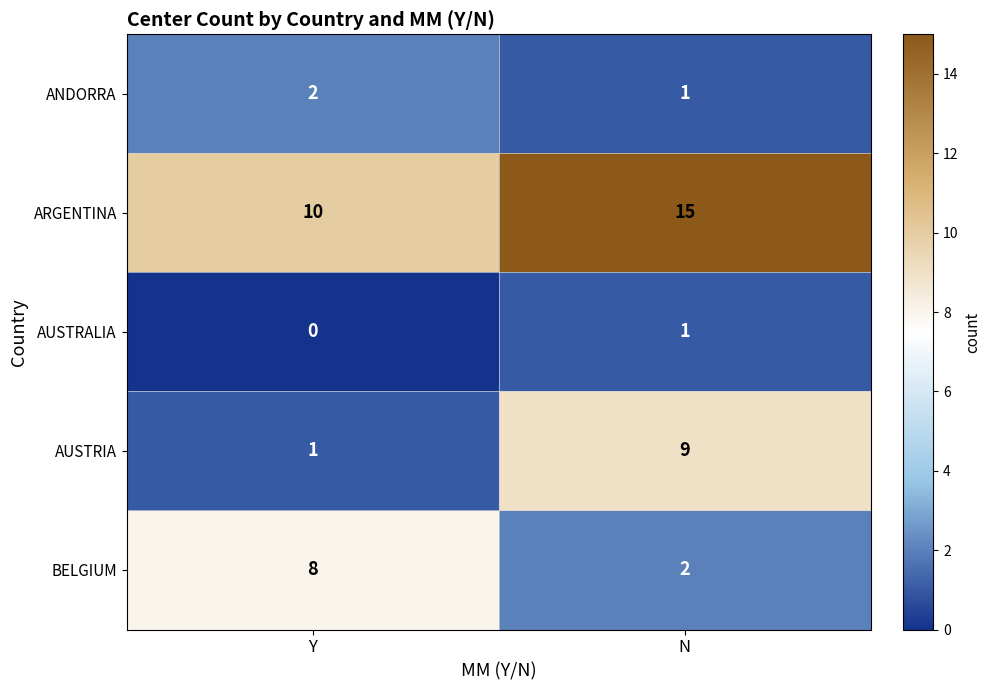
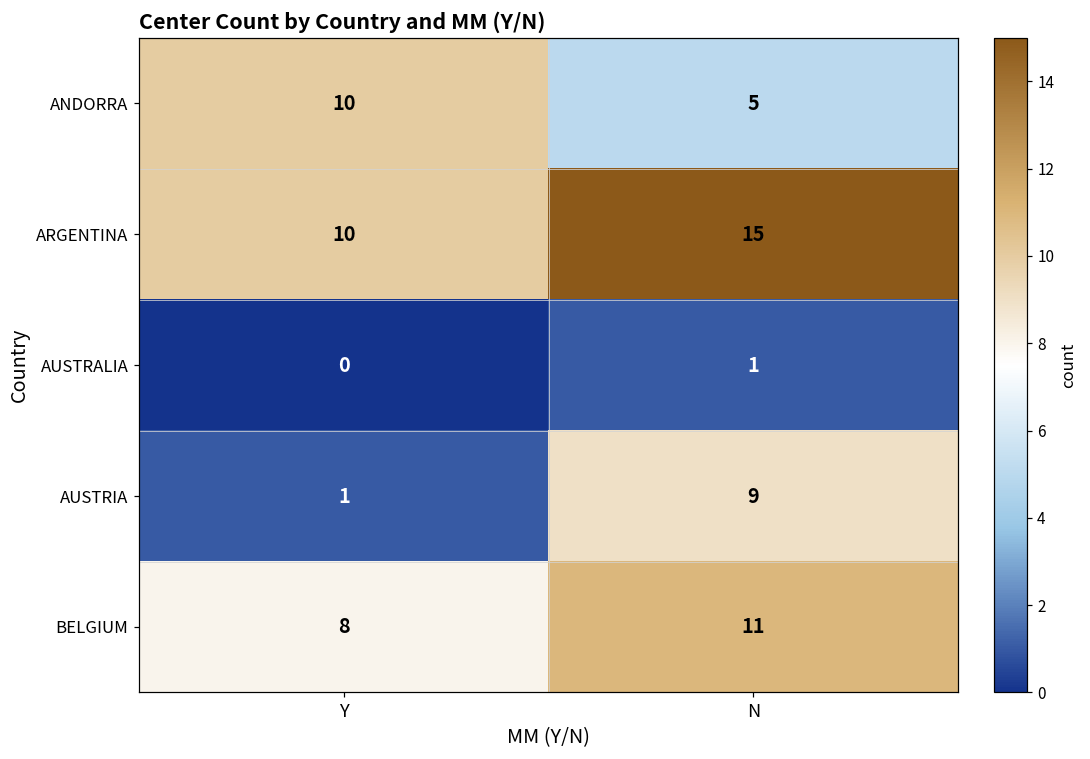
ANDORRA, Y: 2 -> 10
ANDORRA, N: 1 -> 5
BELGIUM, N: 2 -> 11
